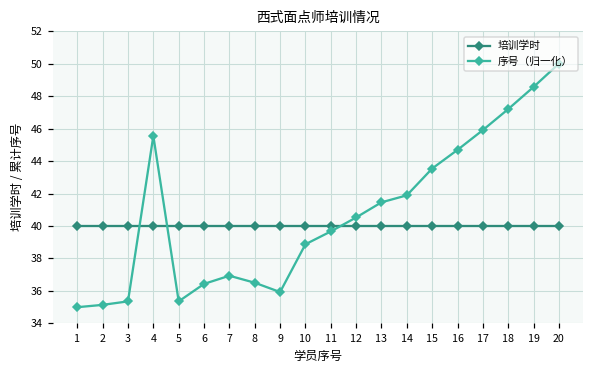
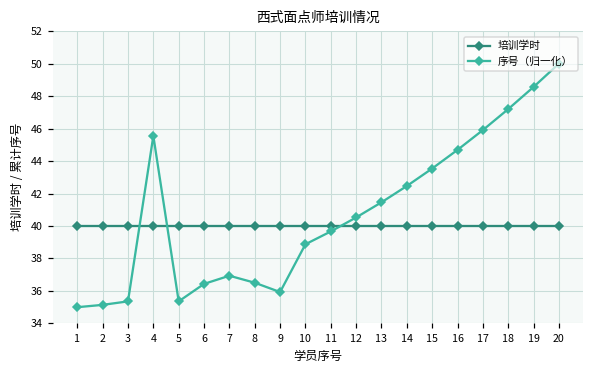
序号（归一化）, 14: 41.9 -> 42.5
